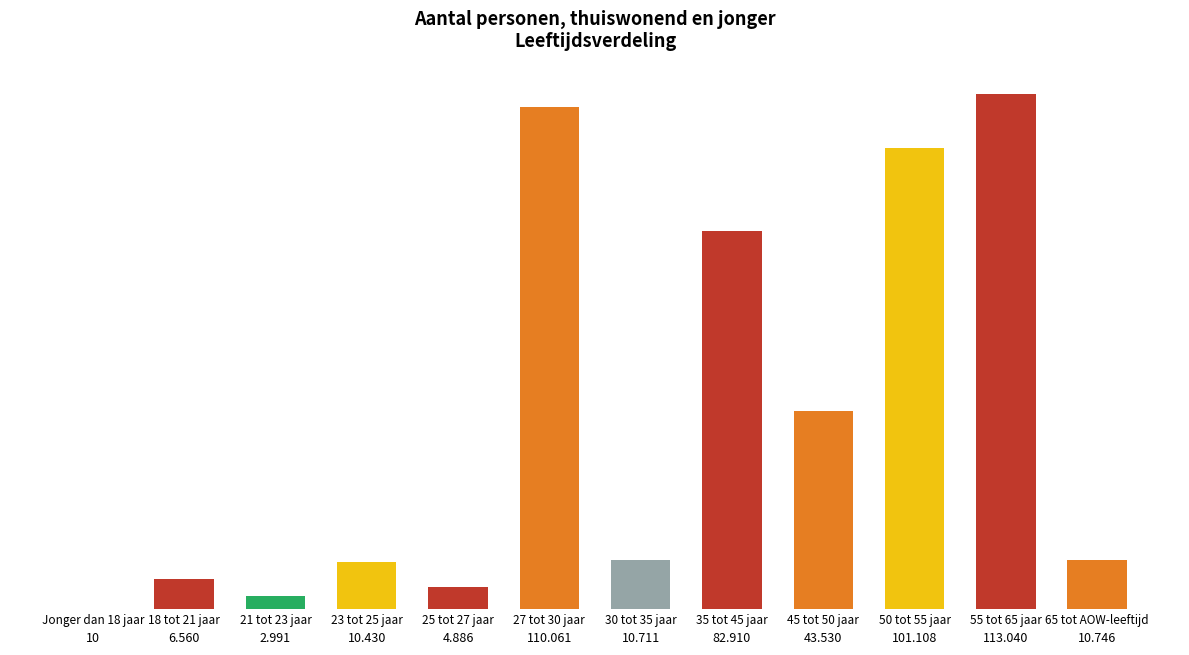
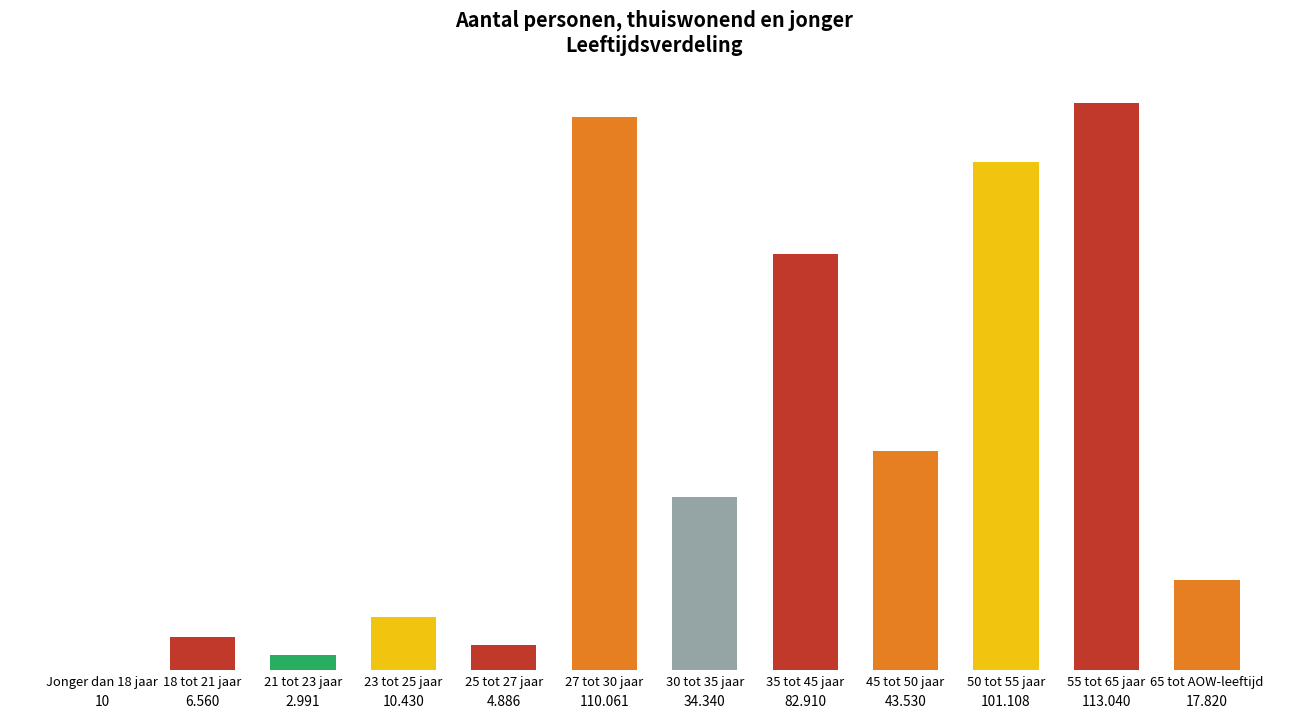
30 tot 35 jaar: 10.711 -> 34.340
65 tot AOW-leeftijd: 10.746 -> 17.820
